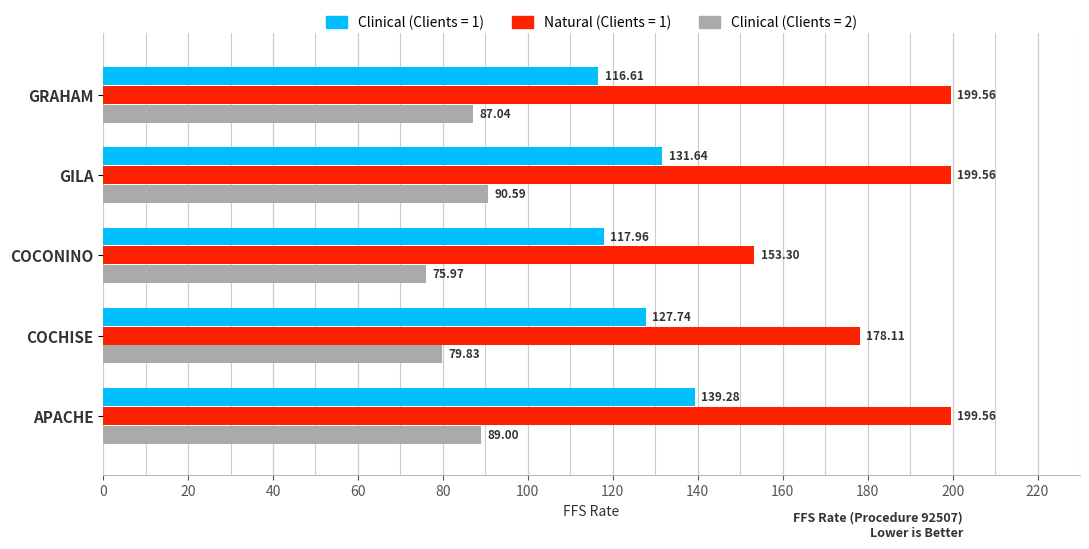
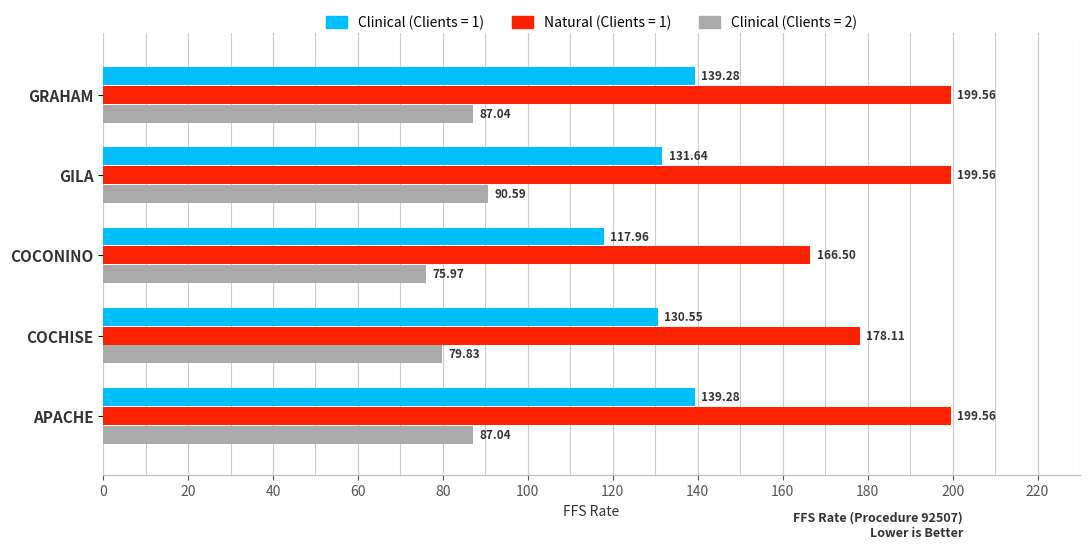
Clinical (Clients = 1), GRAHAM: 116.61 -> 139.28
Natural (Clients = 1), COCONINO: 153.30 -> 166.50
Clinical (Clients = 1), COCHISE: 127.74 -> 130.55
Clinical (Clients = 2), APACHE: 89.00 -> 87.04
